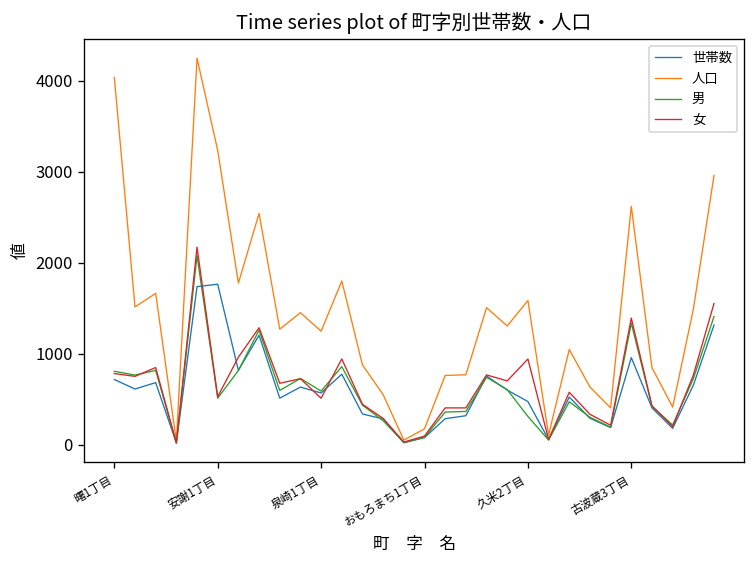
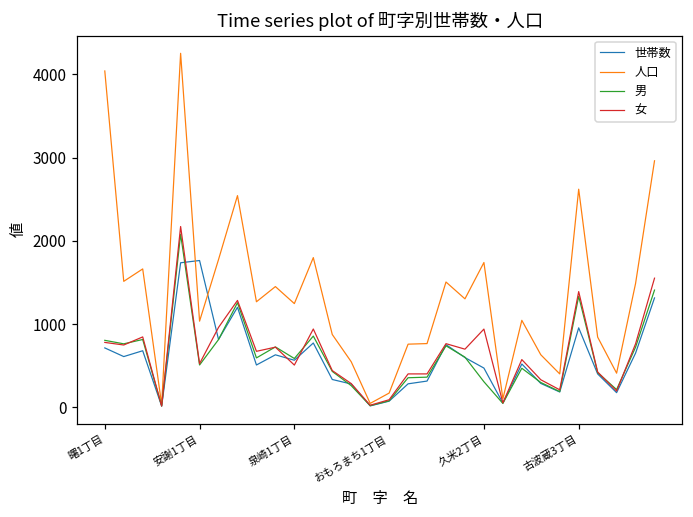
人口, 安謝1丁目: 3200 -> 1000
人口, 久米2丁目: 1600 -> 1700
